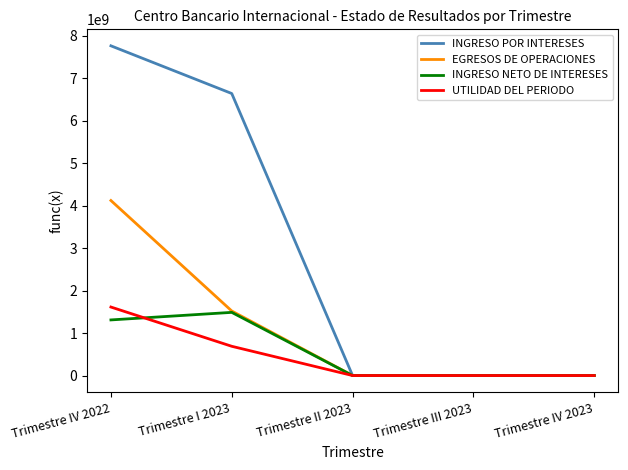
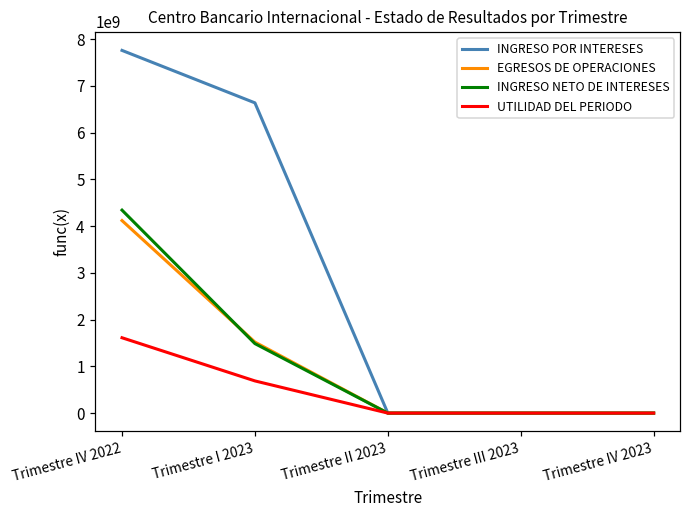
INGRESO NETO DE INTERESES, Trimestre IV 2022: 1300000000 -> 4300000000
